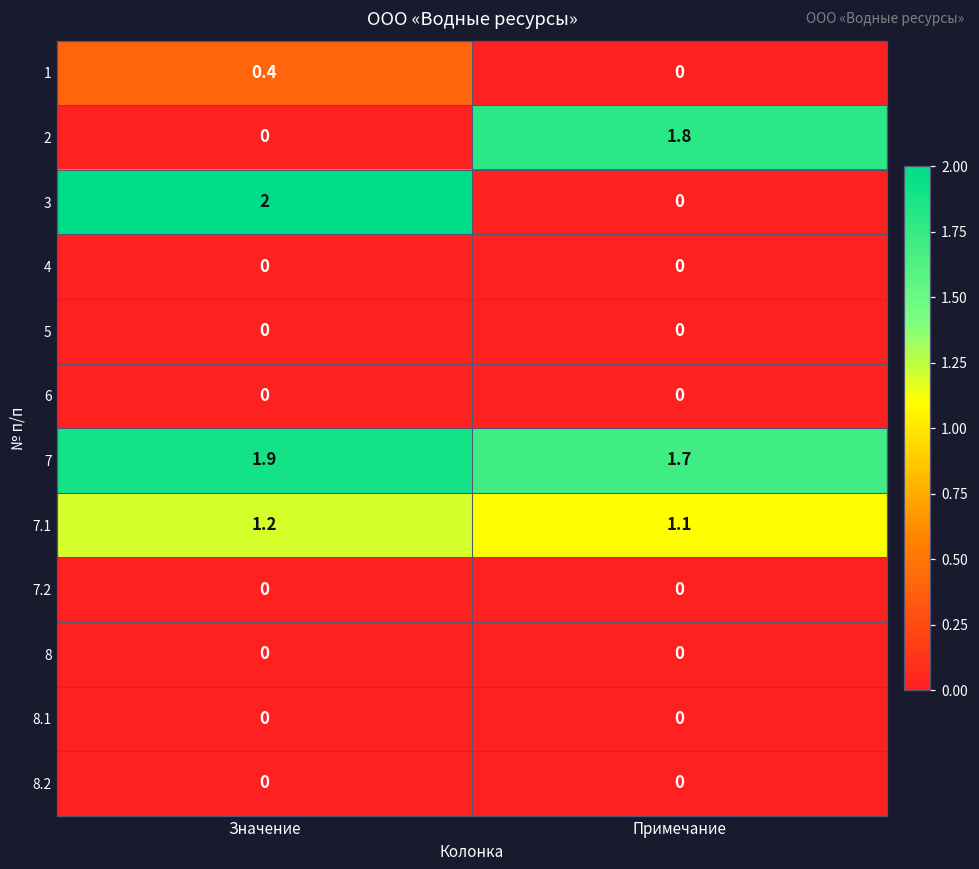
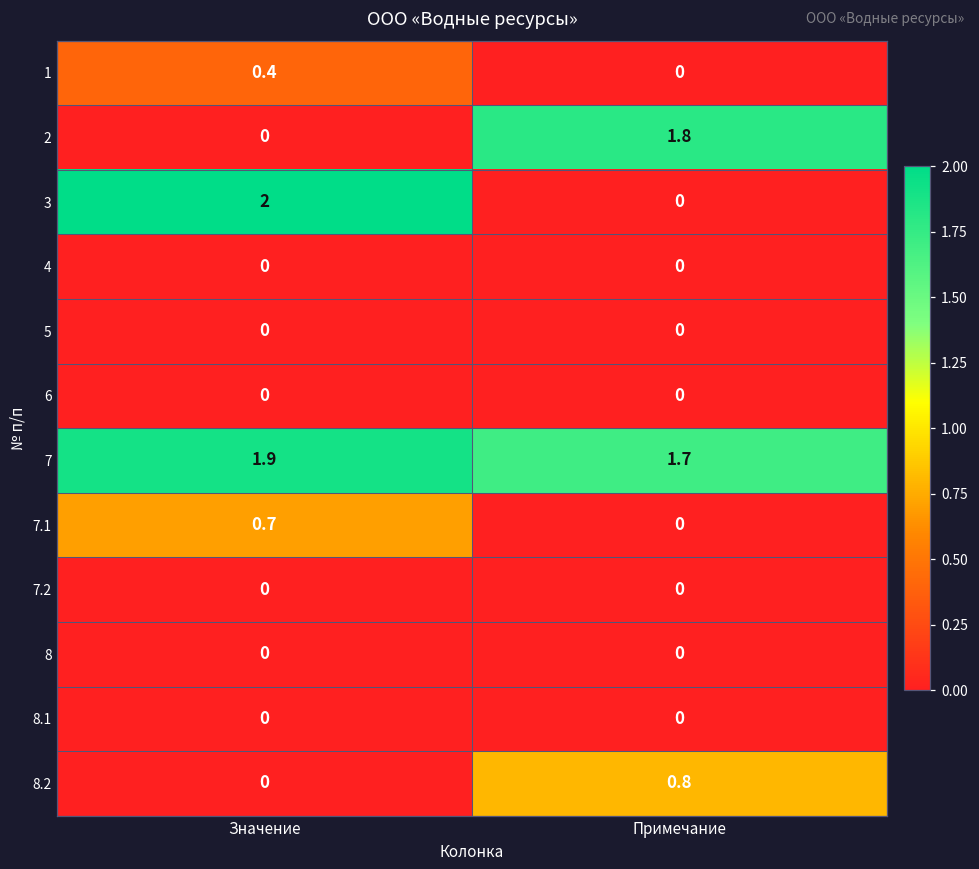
7.1, Значение: 1.2 -> 0.7
7.1, Примечание: 1.1 -> 0
8.2, Примечание: 0 -> 0.8
